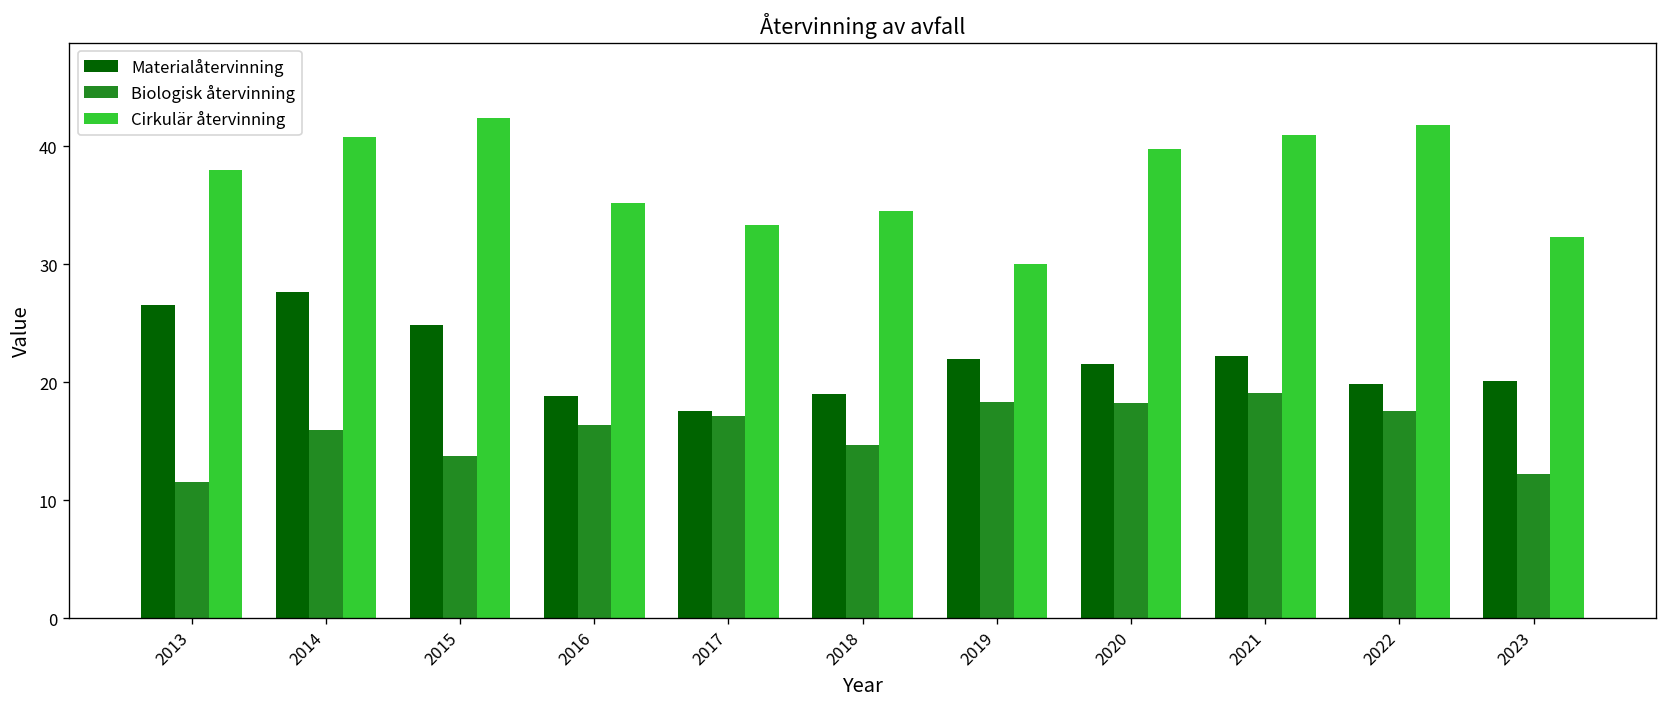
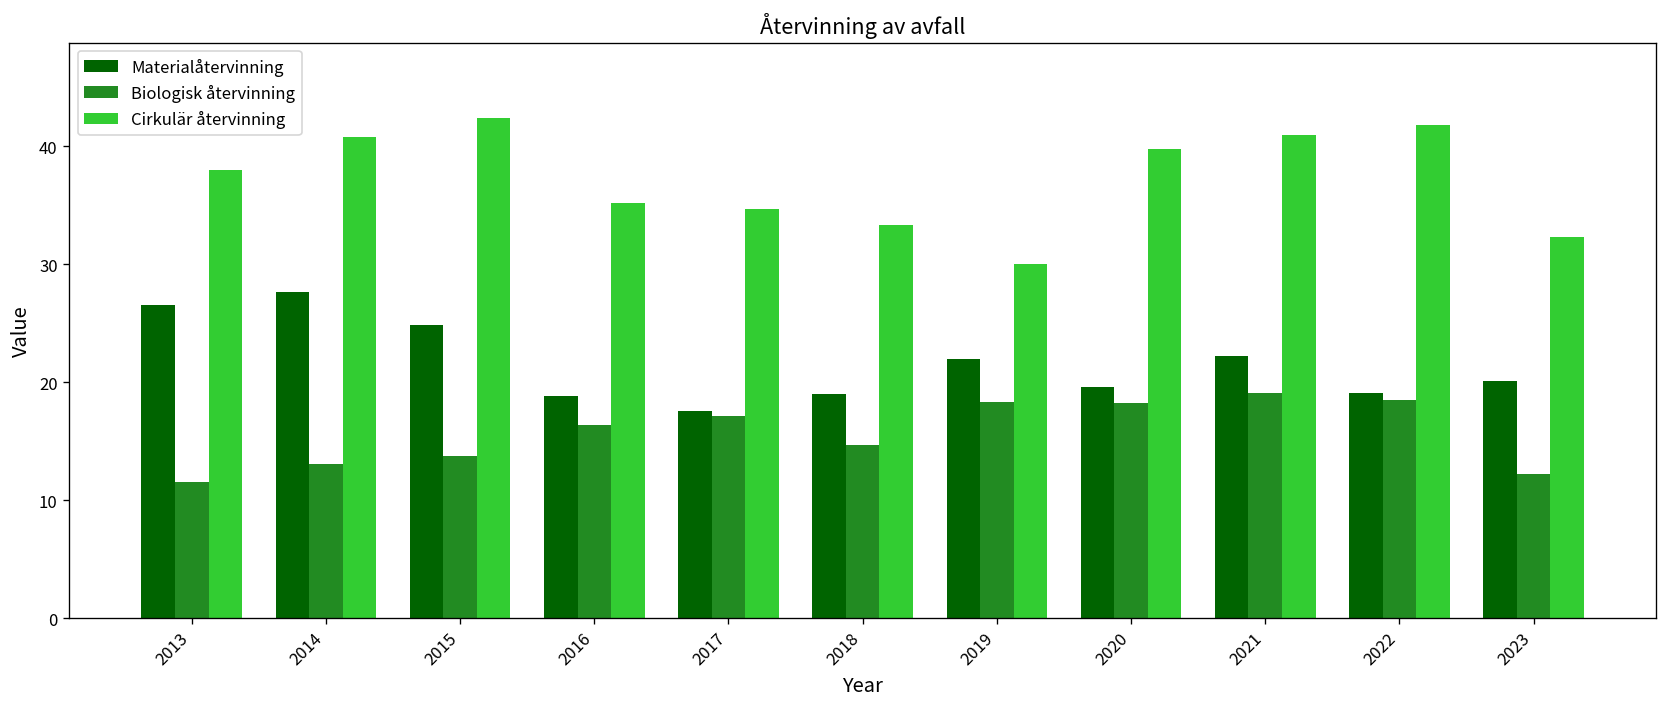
Biologisk återvinning, 2014: 16 -> 13
Cirkulär återvinning, 2017: 33 -> 35
Cirkulär återvinning, 2018: 35 -> 33
Materialåtervinning, 2020: 22 -> 20
Materialåtervinning, 2022: 20 -> 19
Biologisk återvinning, 2022: 17.6 -> 18.5
